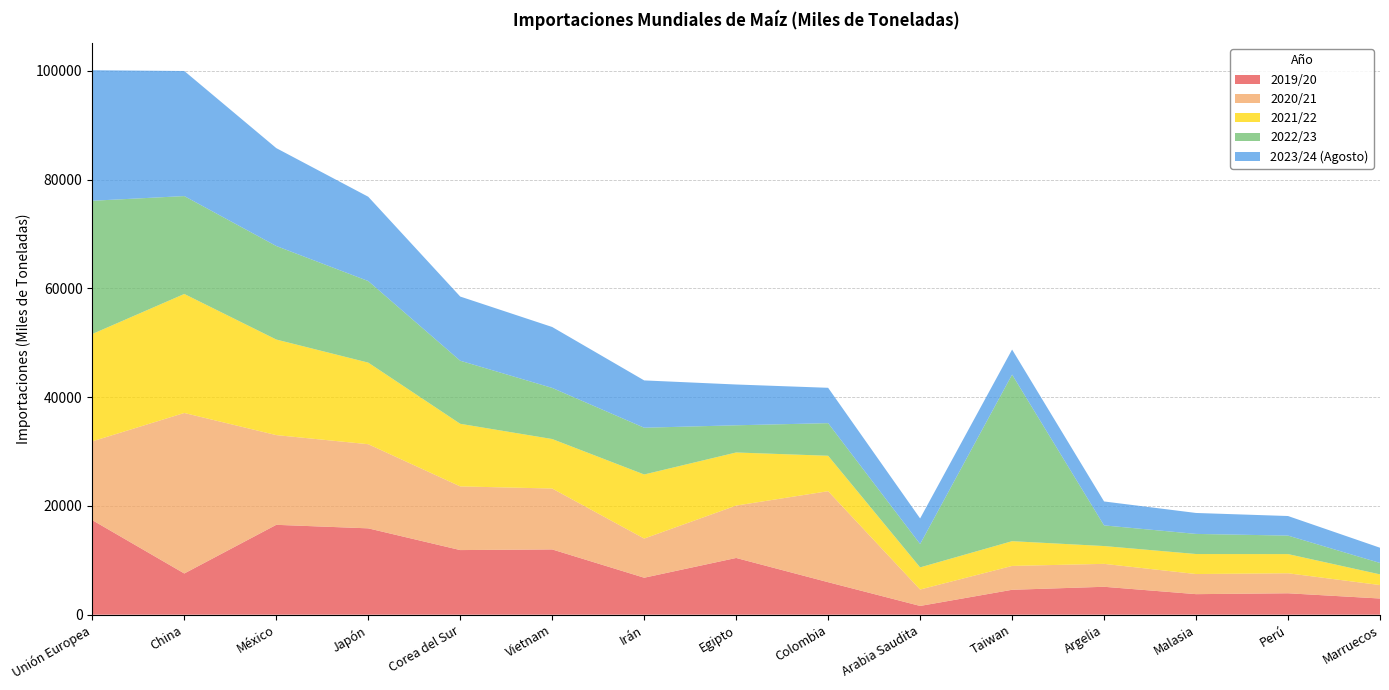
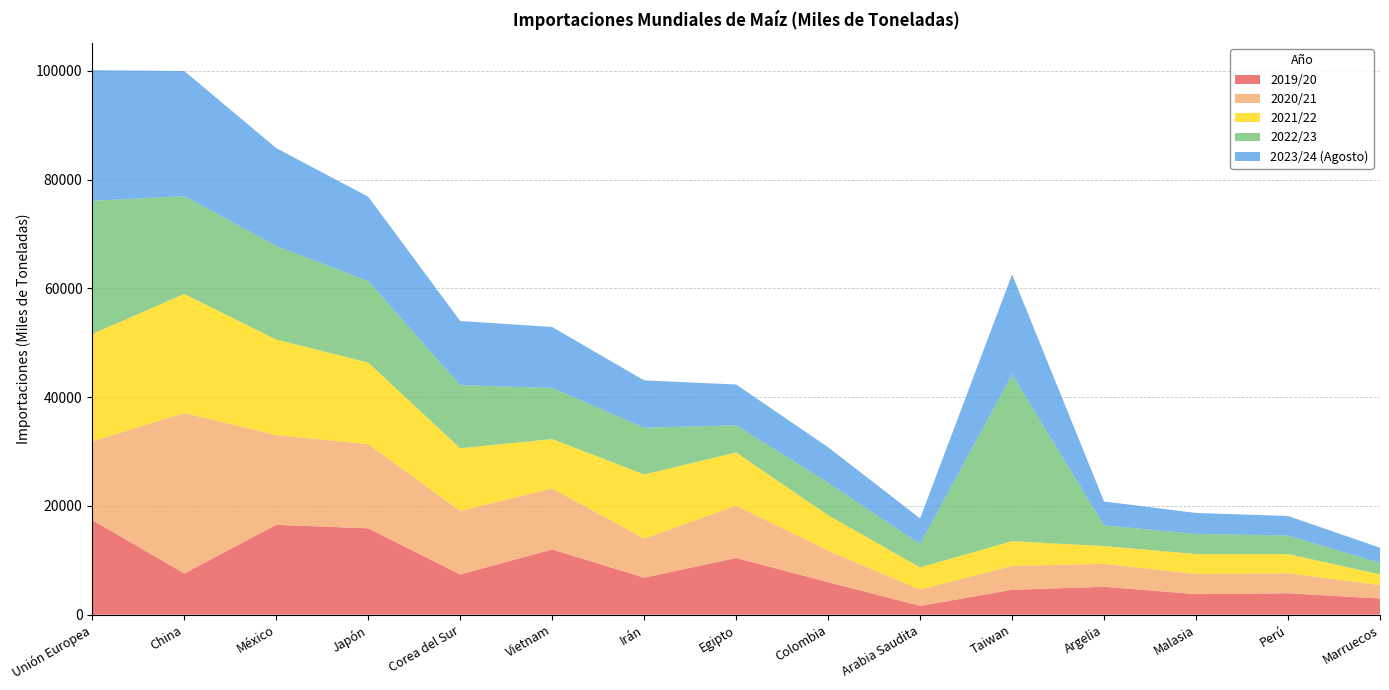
2019/20, Corea del Sur: 12000 -> 7000
2020/21, Colombia: 17000 -> 6000
2023/24 (Agosto), Taiwan: 5000 -> 18000
